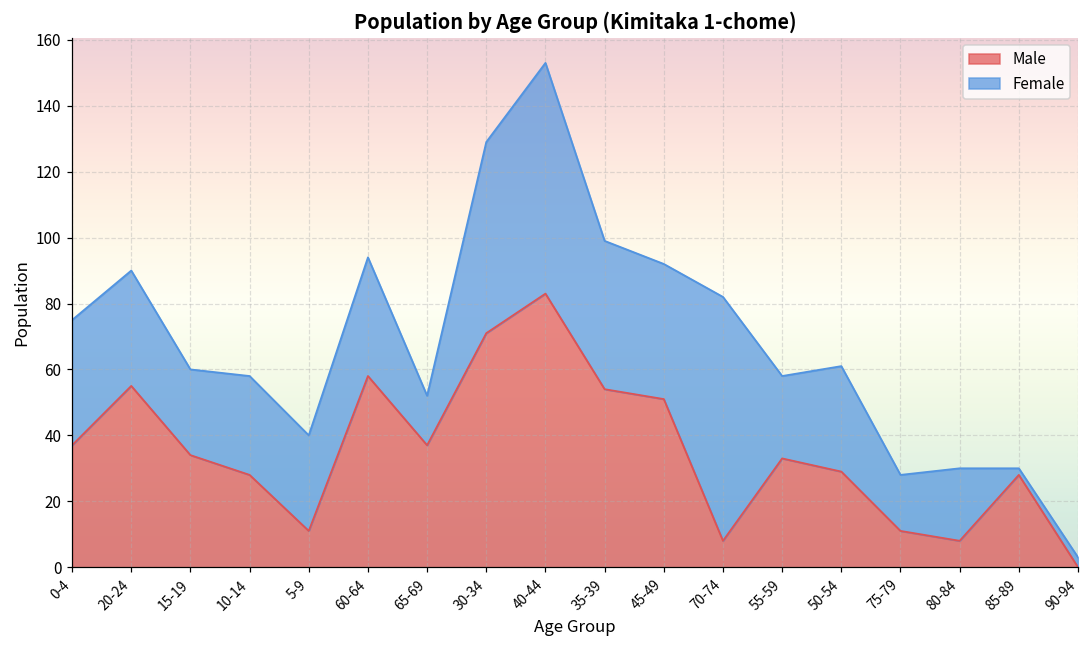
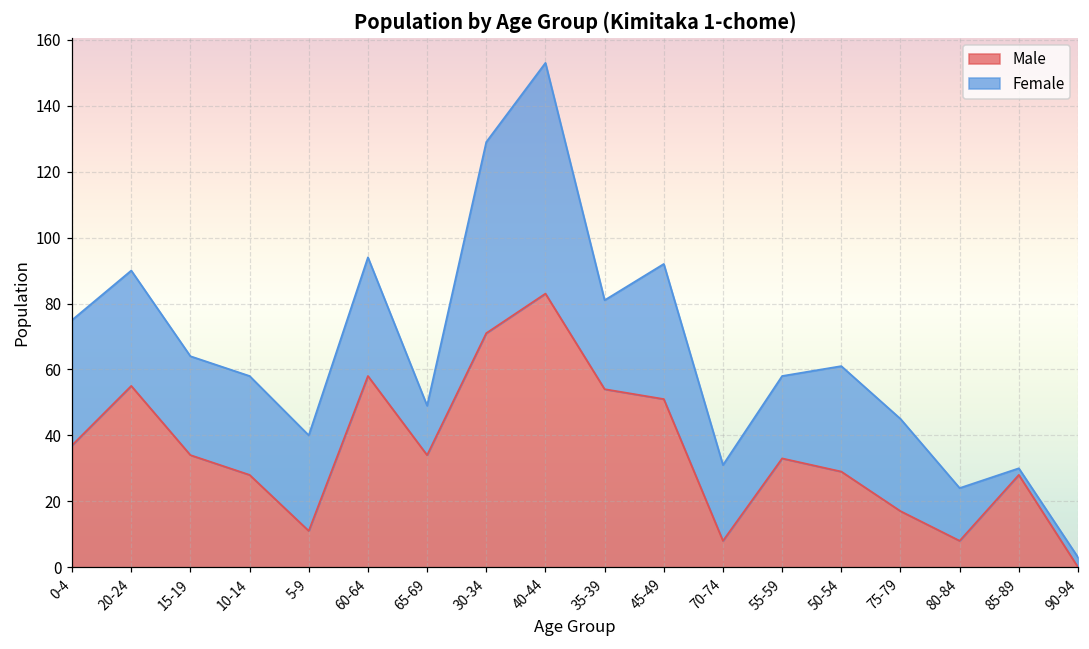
Female, 15-19: 26 -> 30
Male, 65-69: 37 -> 34
Female, 35-39: 45 -> 27
Female, 70-74: 74 -> 23
Male, 75-79: 11 -> 17
Female, 75-79: 17 -> 28
Female, 80-84: 22 -> 16
